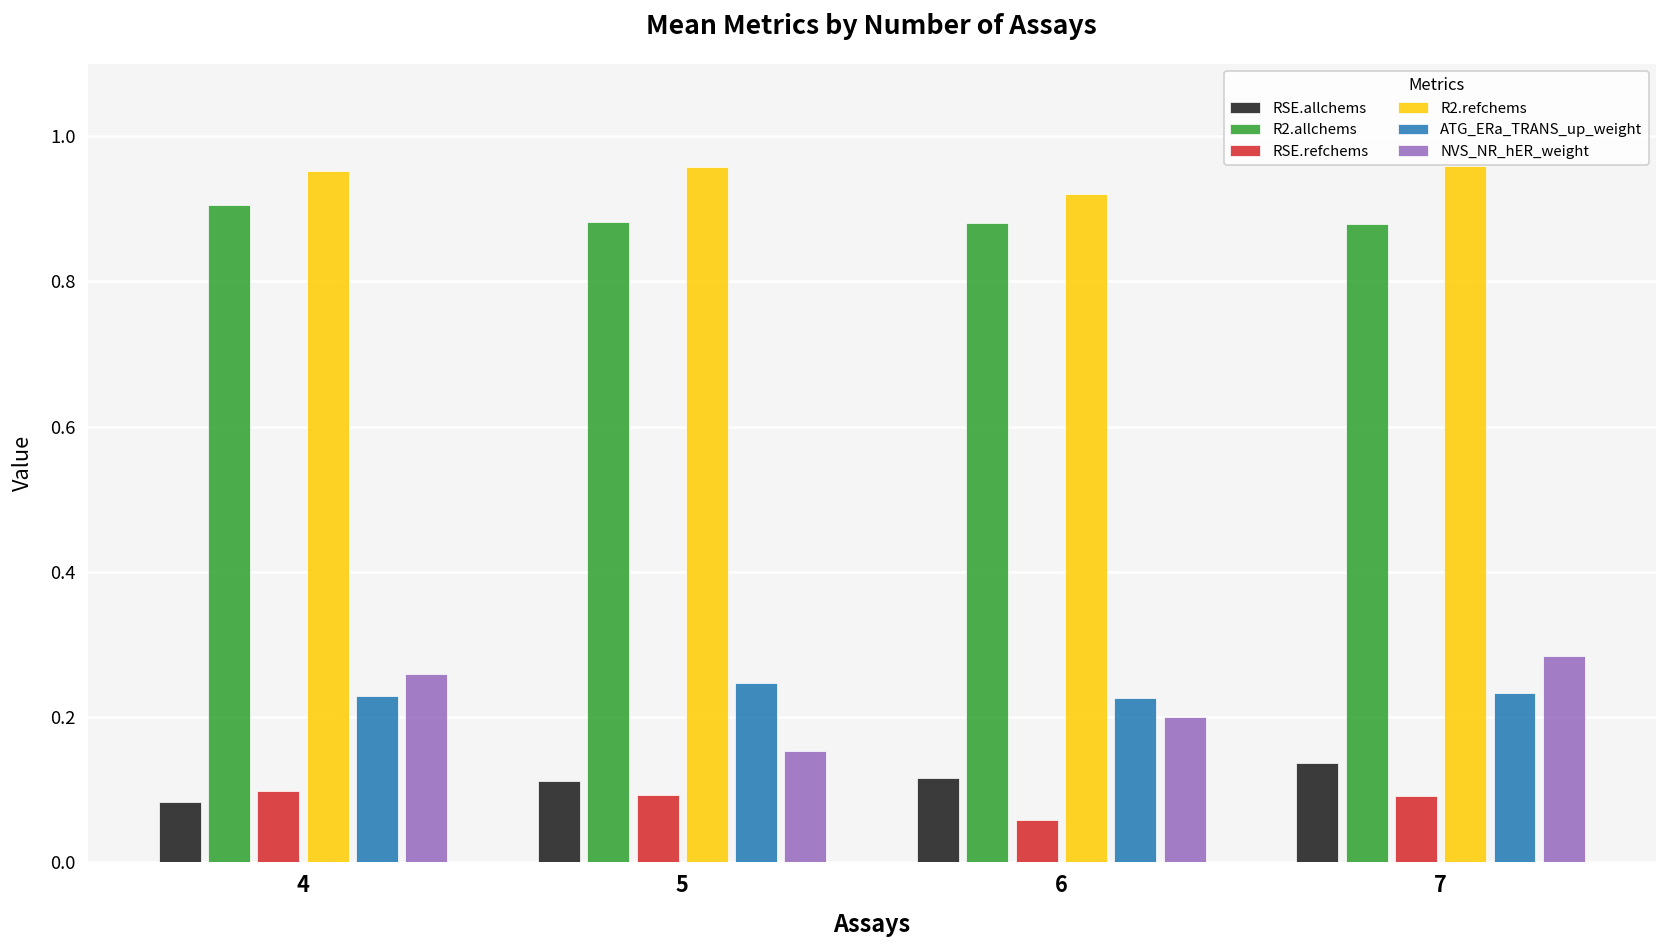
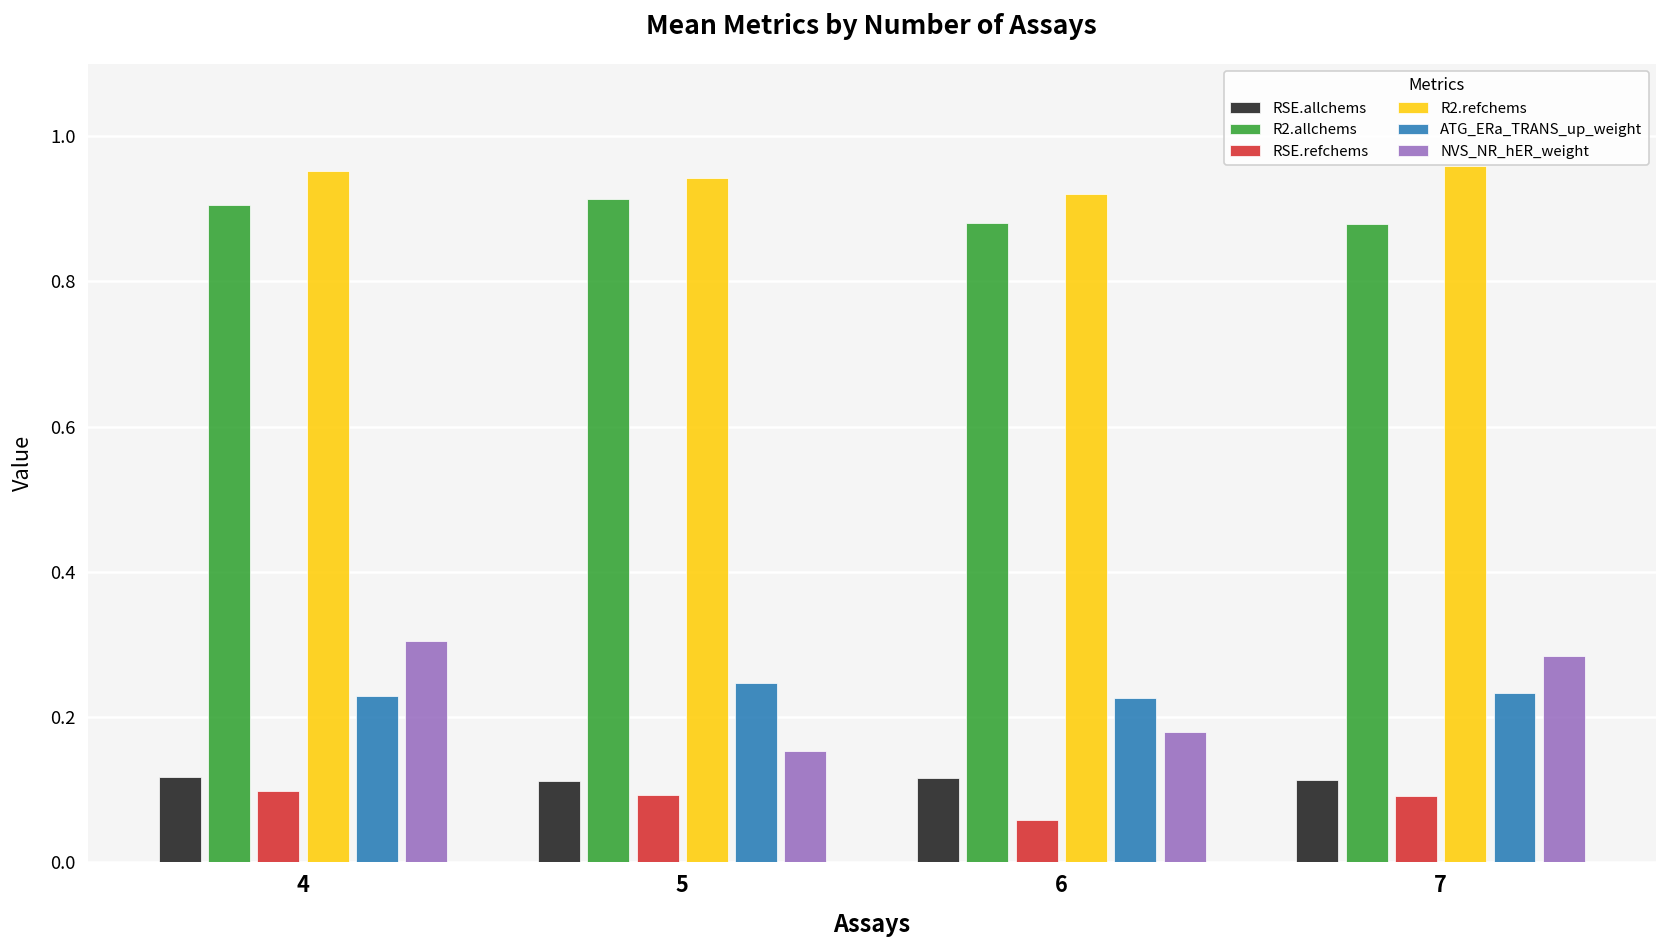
RSE.allchems, 4: 0.08 -> 0.12
NVS_NR_hER_weight, 4: 0.26 -> 0.30
R2.allchems, 5: 0.88 -> 0.91
R2.refchems, 5: 0.96 -> 0.94
NVS_NR_hER_weight, 6: 0.20 -> 0.18
RSE.allchems, 7: 0.14 -> 0.11
